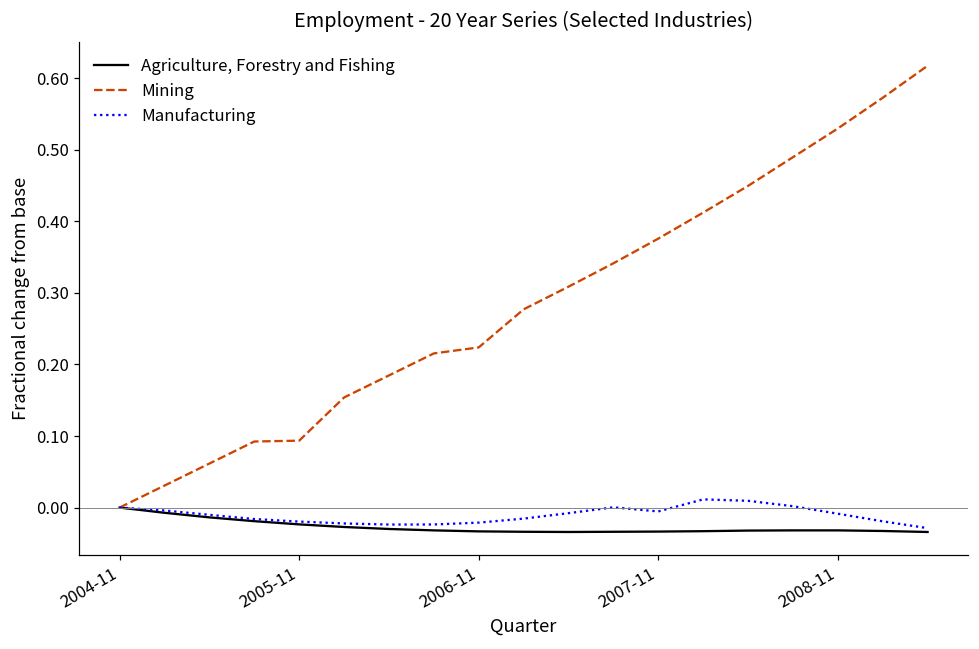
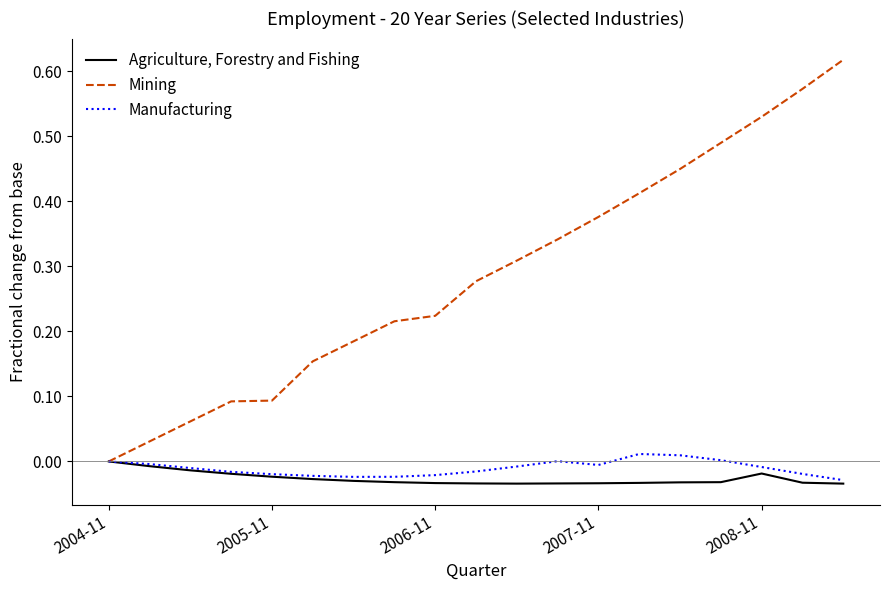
Agriculture, Forestry and Fishing, 2008-11: -0.03 -> -0.02
